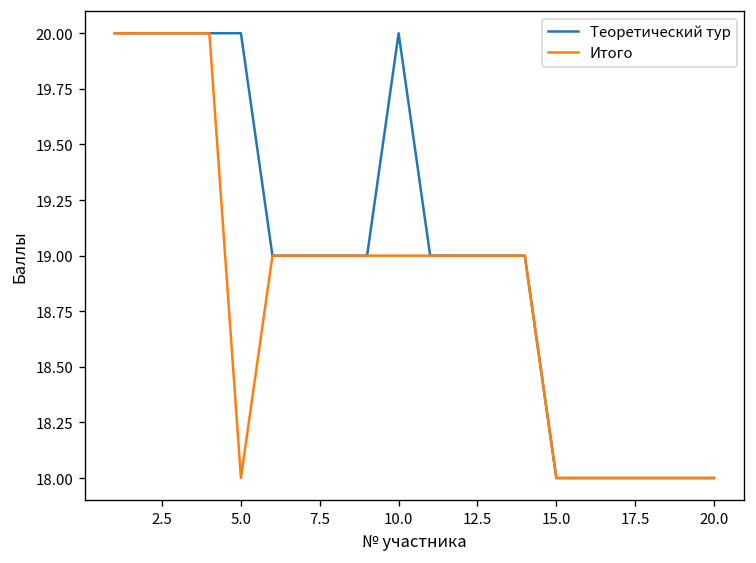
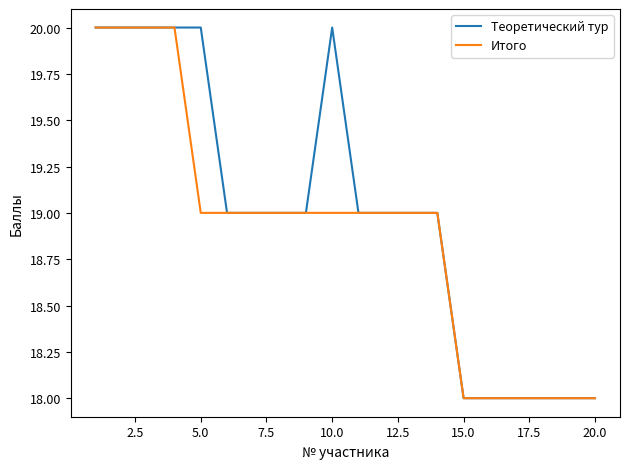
Итого, 5.0: 18 -> 19
